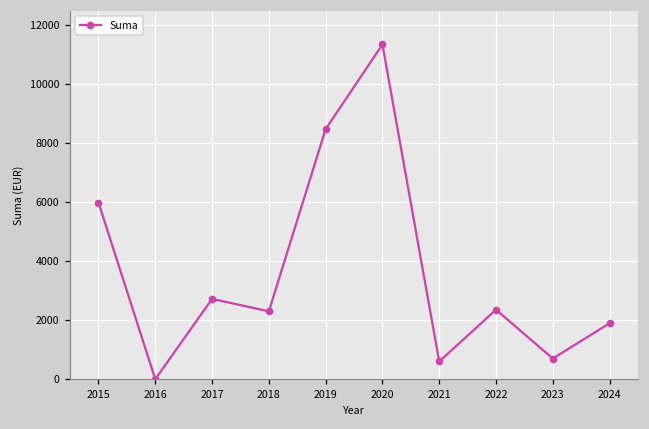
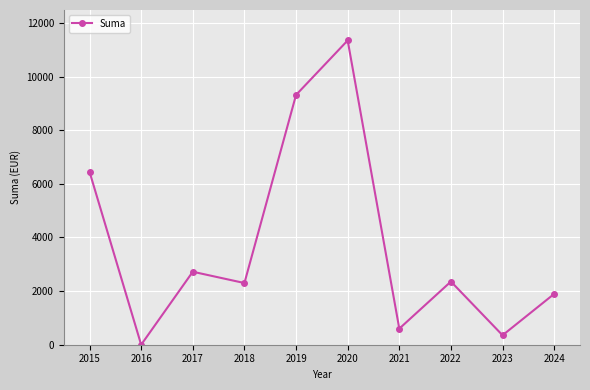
2015: 6000 -> 6500
2019: 8500 -> 9300
2023: 700 -> 400
